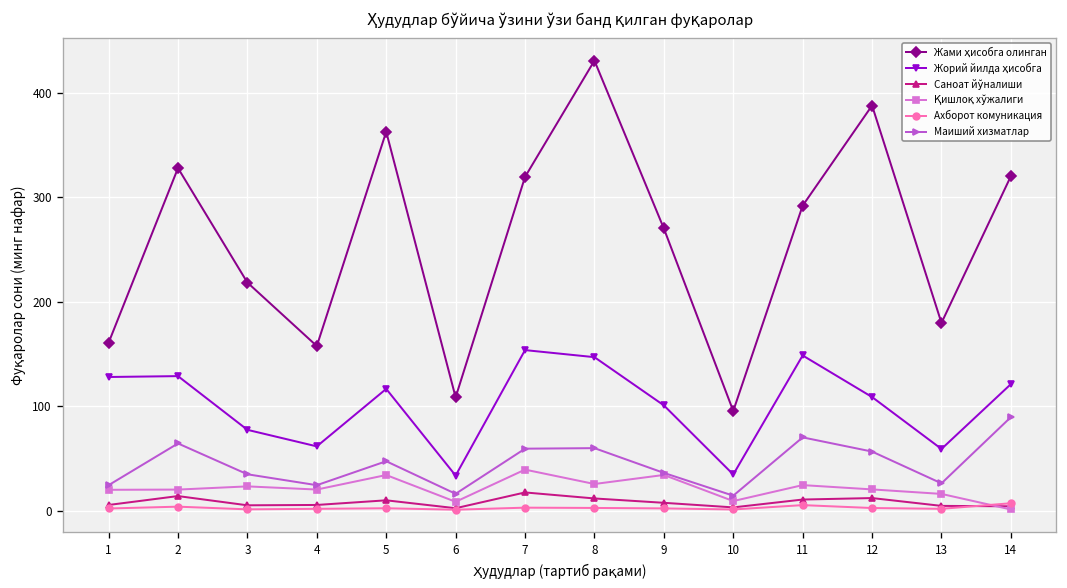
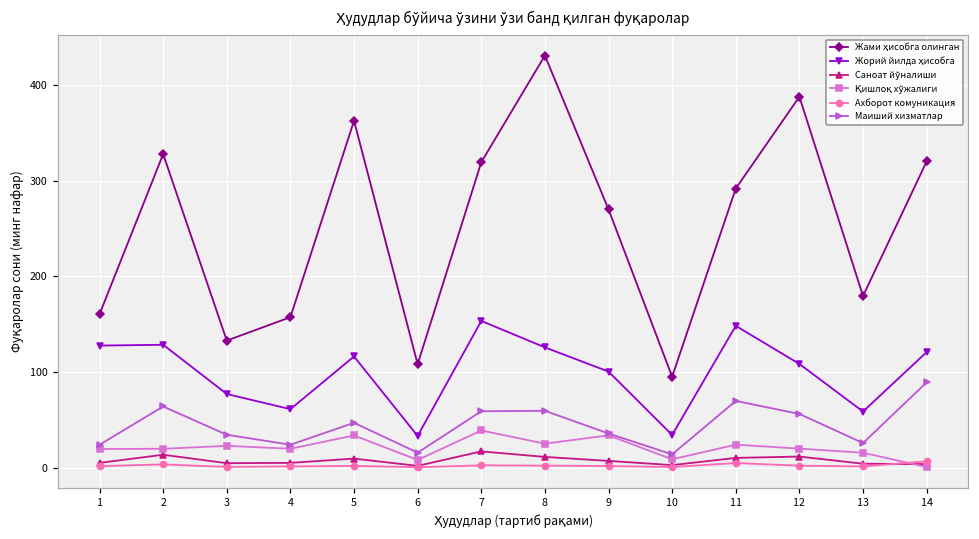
Жами ҳисобга олинган, 3: 220 -> 130
Жорий йилда ҳисобга, 8: 150 -> 130
